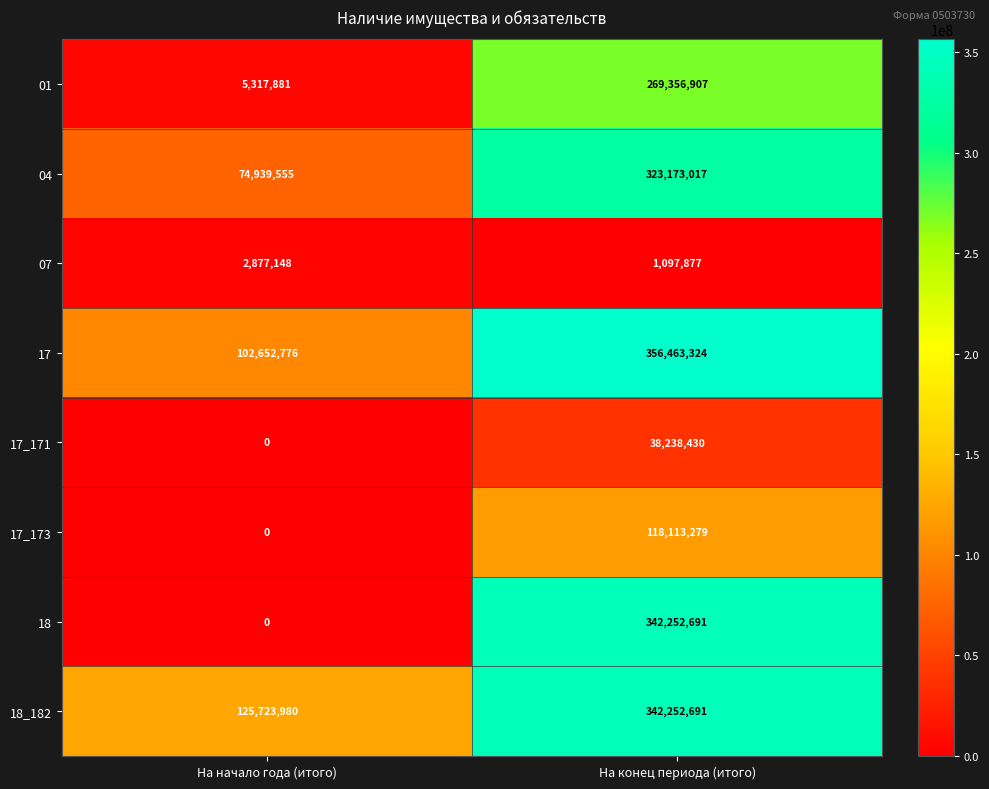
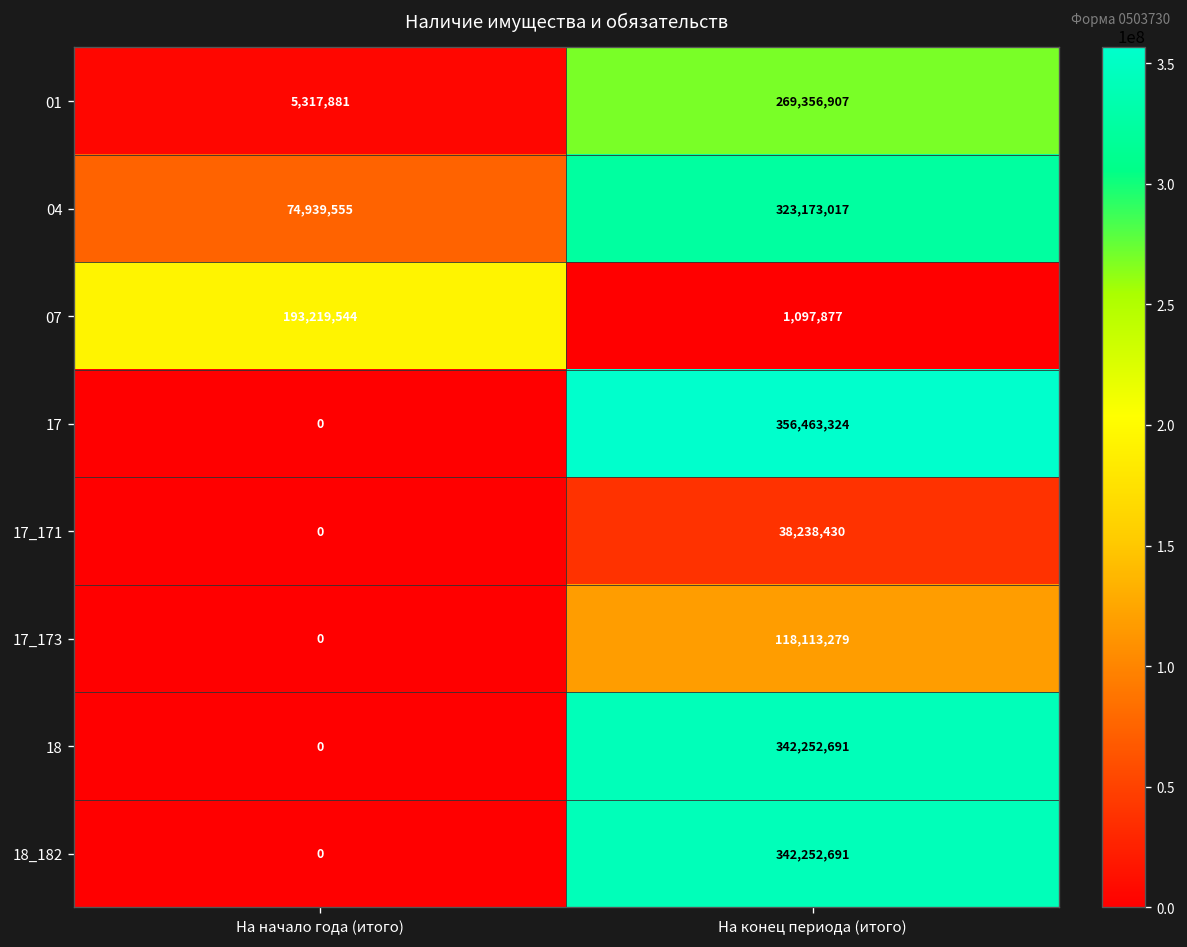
07, На начало года (итого): 2,877,148 -> 193,219,544
17, На начало года (итого): 102,652,776 -> 0
18_182, На начало года (итого): 125,723,980 -> 0
